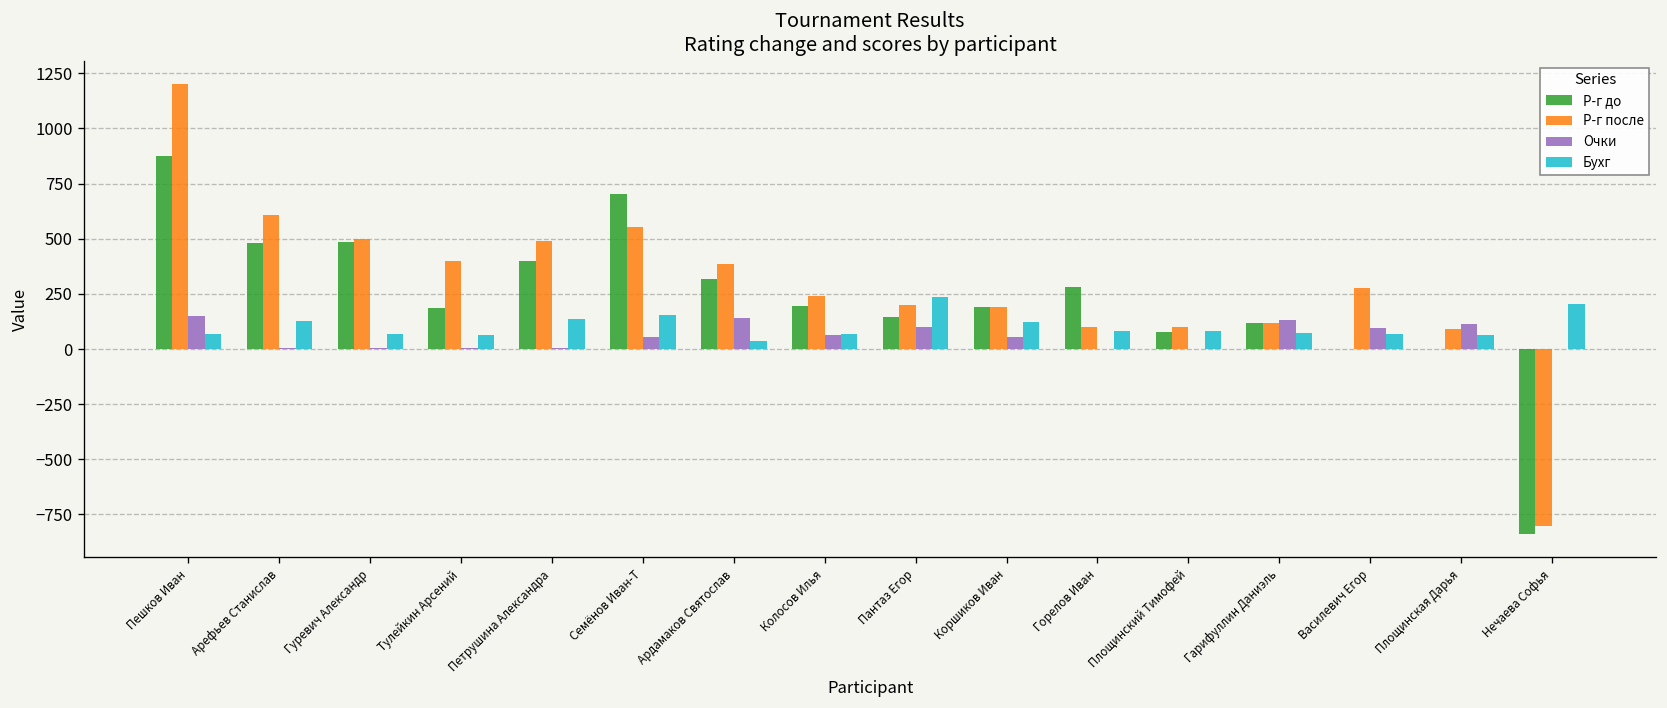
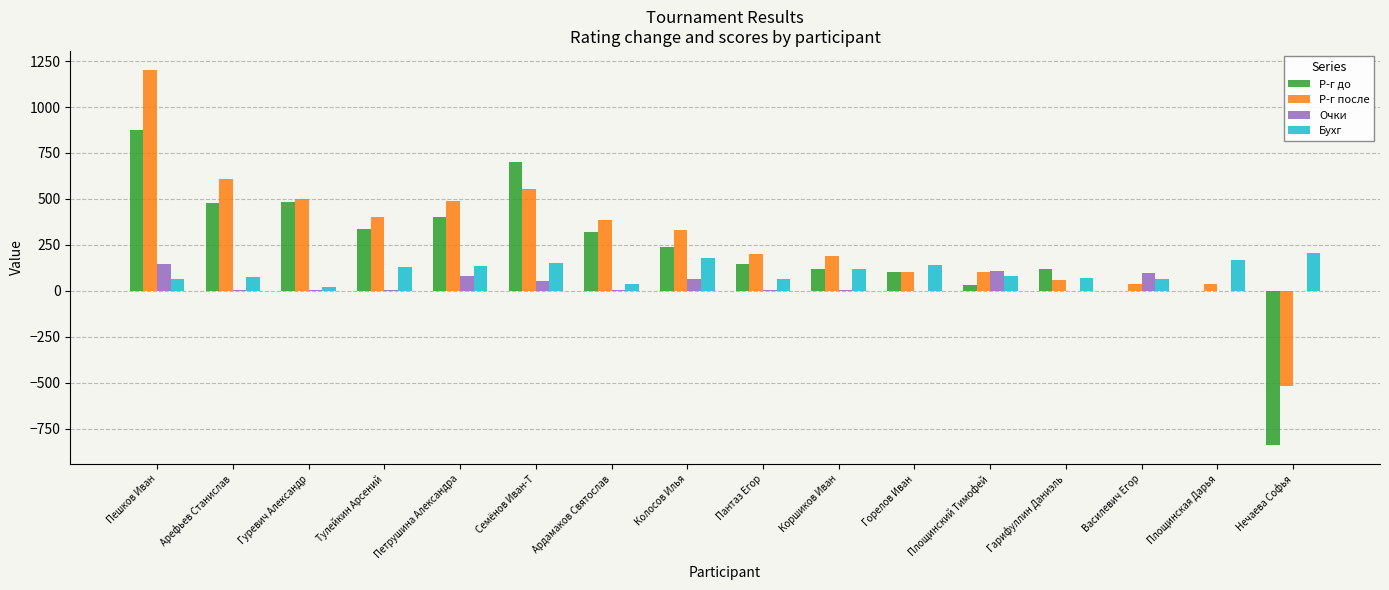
Бухг, Арефьев Станислав: 130 -> 80
Бухг, Гуревич Александр: 70 -> 20
Р-г до, Тулейкин Арсений: 180 -> 340
Бухг, Тулейкин Арсений: 60 -> 130
Очки, Петрушина Александра: 0 -> 80
Очки, Ардамаков Святослав: 140 -> 0
Р-г до, Колосов Илья: 190 -> 240
Р-г после, Колосов Илья: 240 -> 330
Бухг, Колосов Илья: 70 -> 180
Очки, Пантаз Егор: 100 -> 0
Бухг, Пантаз Егор: 240 -> 60
Р-г до, Коршиков Иван: 190 -> 120
Очки, Коршиков Иван: 50 -> 0
Р-г до, Горелов Иван: 280 -> 100
Бухг, Горелов Иван: 80 -> 140
Р-г до, Площинский Тимофей: 80 -> 30
Очки, Площинский Тимофей: 0 -> 110
Р-г после, Гарифуллин Даниэль: 120 -> 60
Очки, Гарифуллин Даниэль: 130 -> 0
Р-г после, Василевич Егор: 280 -> 40
Р-г после, Площинская Дарья: 90 -> 40
Очки, Площинская Дарья: 110 -> 0
Бухг, Площинская Дарья: 60 -> 170
Р-г после, Нечаева Софья: -800 -> -520
